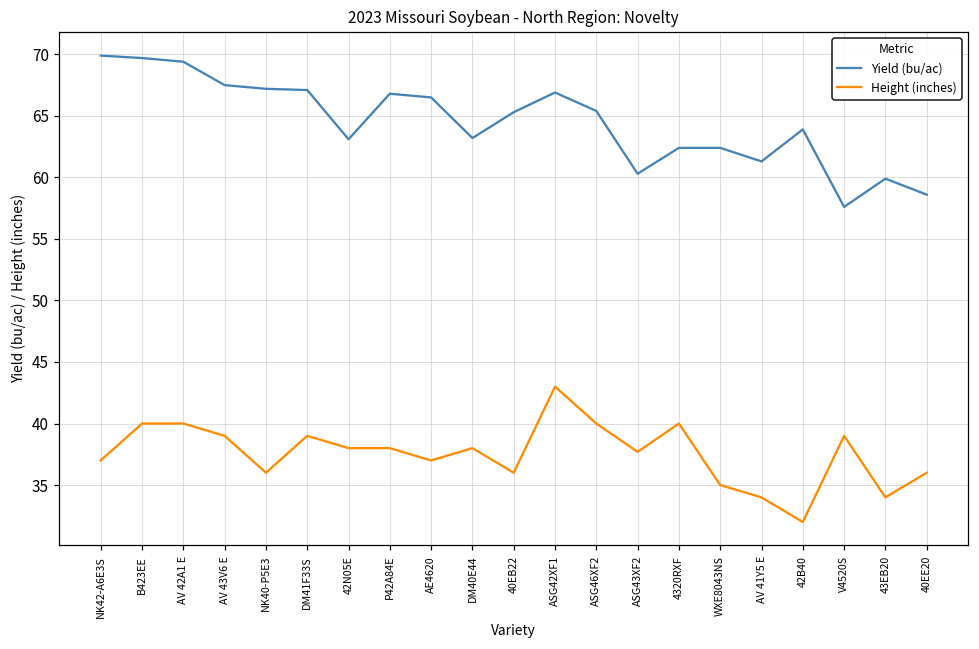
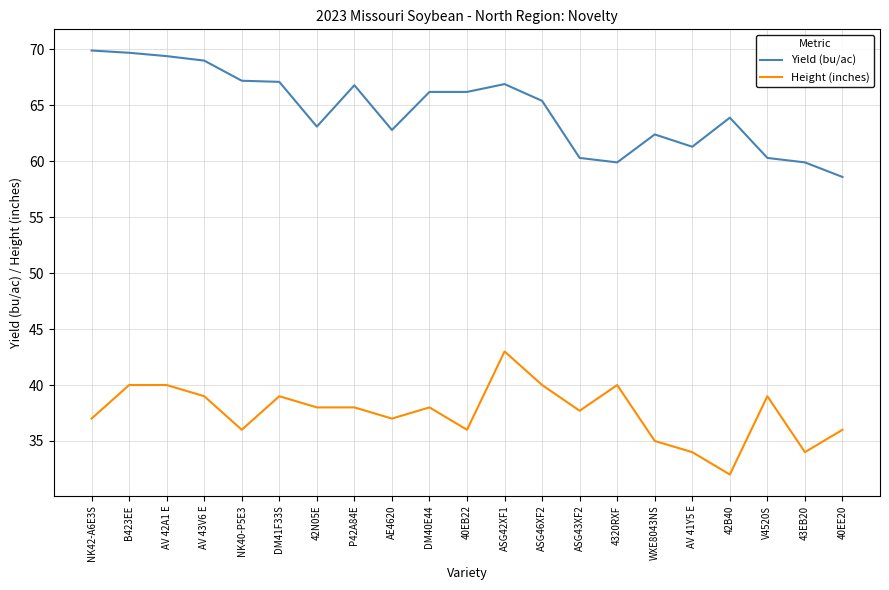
Yield (bu/ac), AV 43V6 E: 67.5 -> 69.0
Yield (bu/ac), AE4620: 66.5 -> 62.8
Yield (bu/ac), DM40E44: 63.2 -> 66.2
Yield (bu/ac), 40EB22: 65.3 -> 66.2
Yield (bu/ac), 4320RXF: 62.4 -> 59.9
Yield (bu/ac), V4520S: 57.6 -> 60.3
